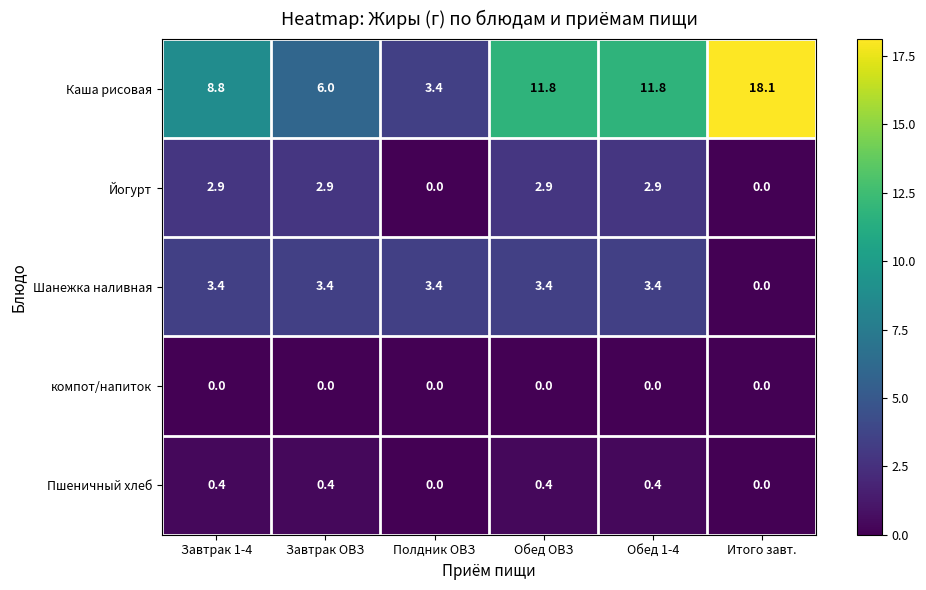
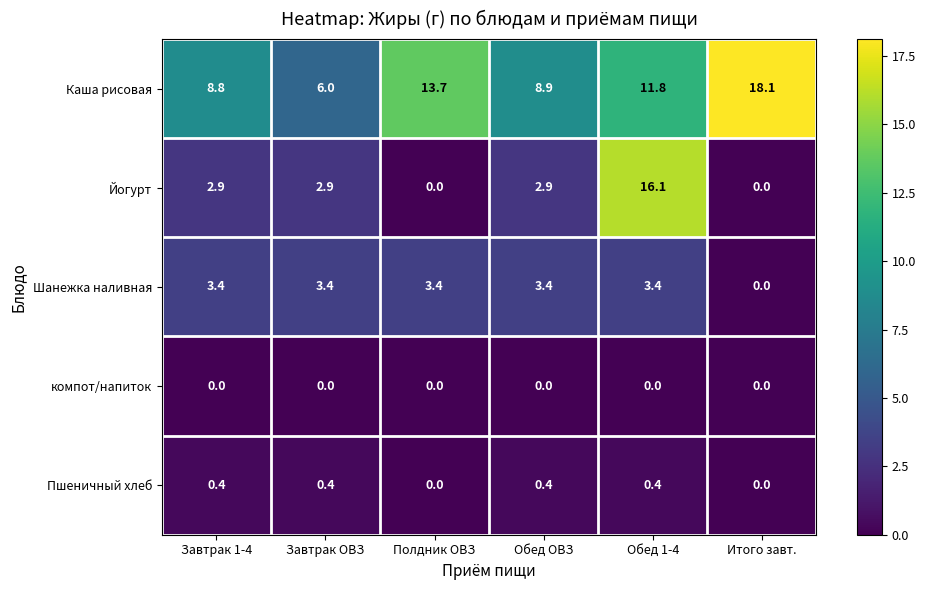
Каша рисовая, Полдник ОВЗ: 3.4 -> 13.7
Каша рисовая, Обед ОВЗ: 11.8 -> 8.9
Йогурт, Обед 1-4: 2.9 -> 16.1
